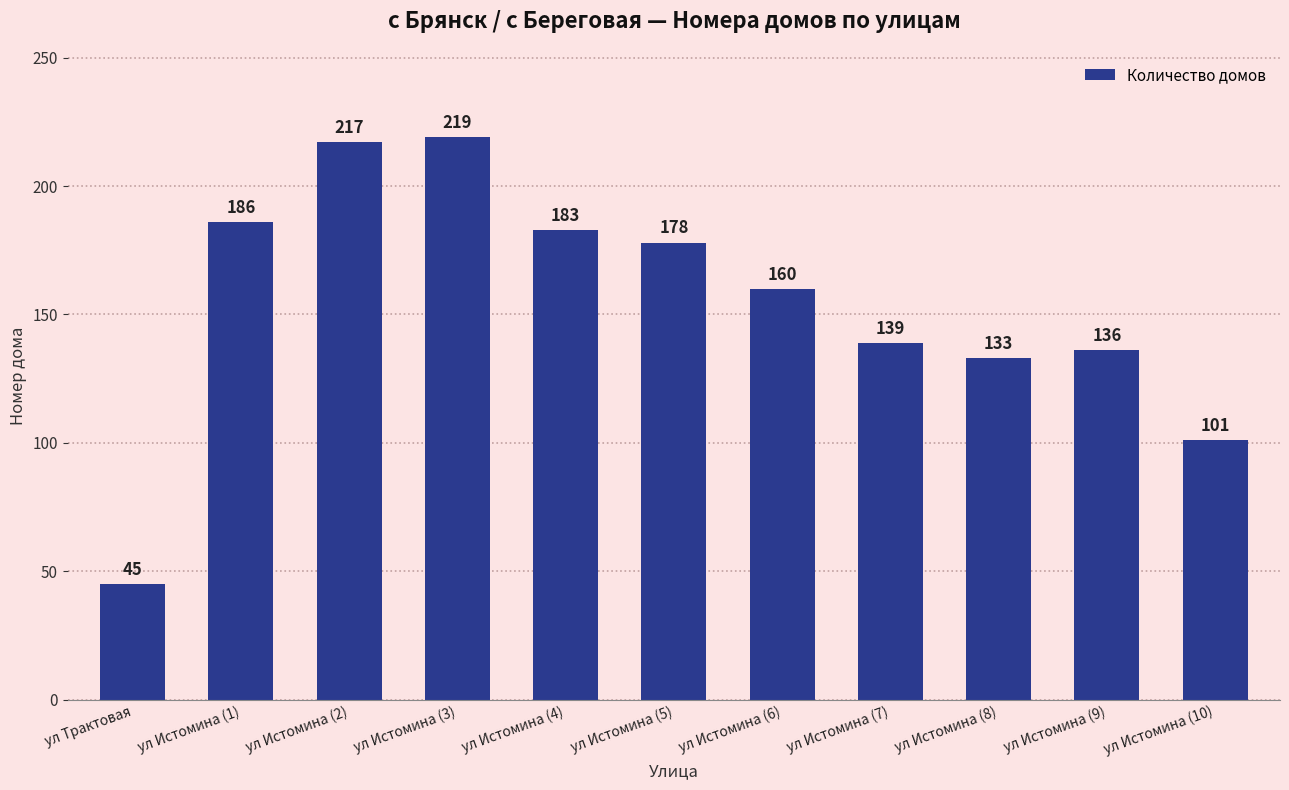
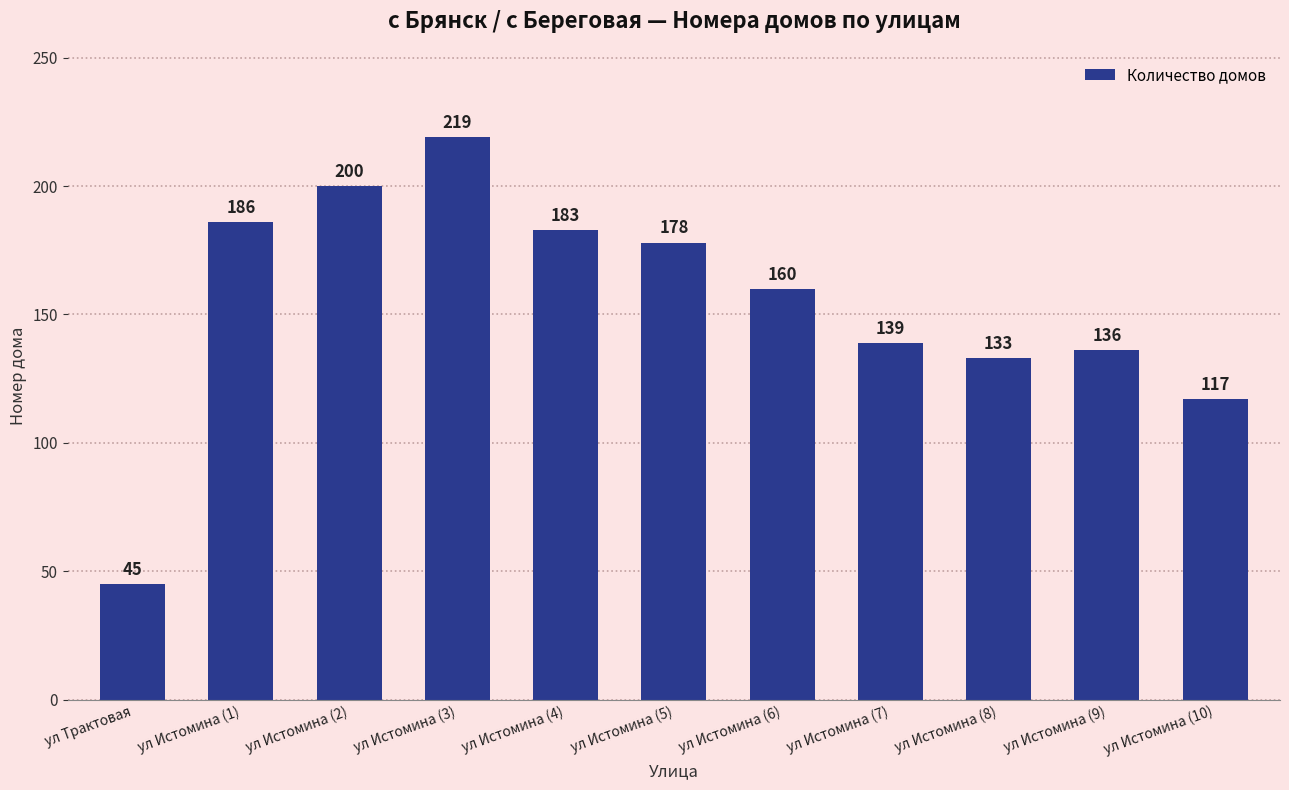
ул Истомина (2): 217 -> 200
ул Истомина (10): 101 -> 117
